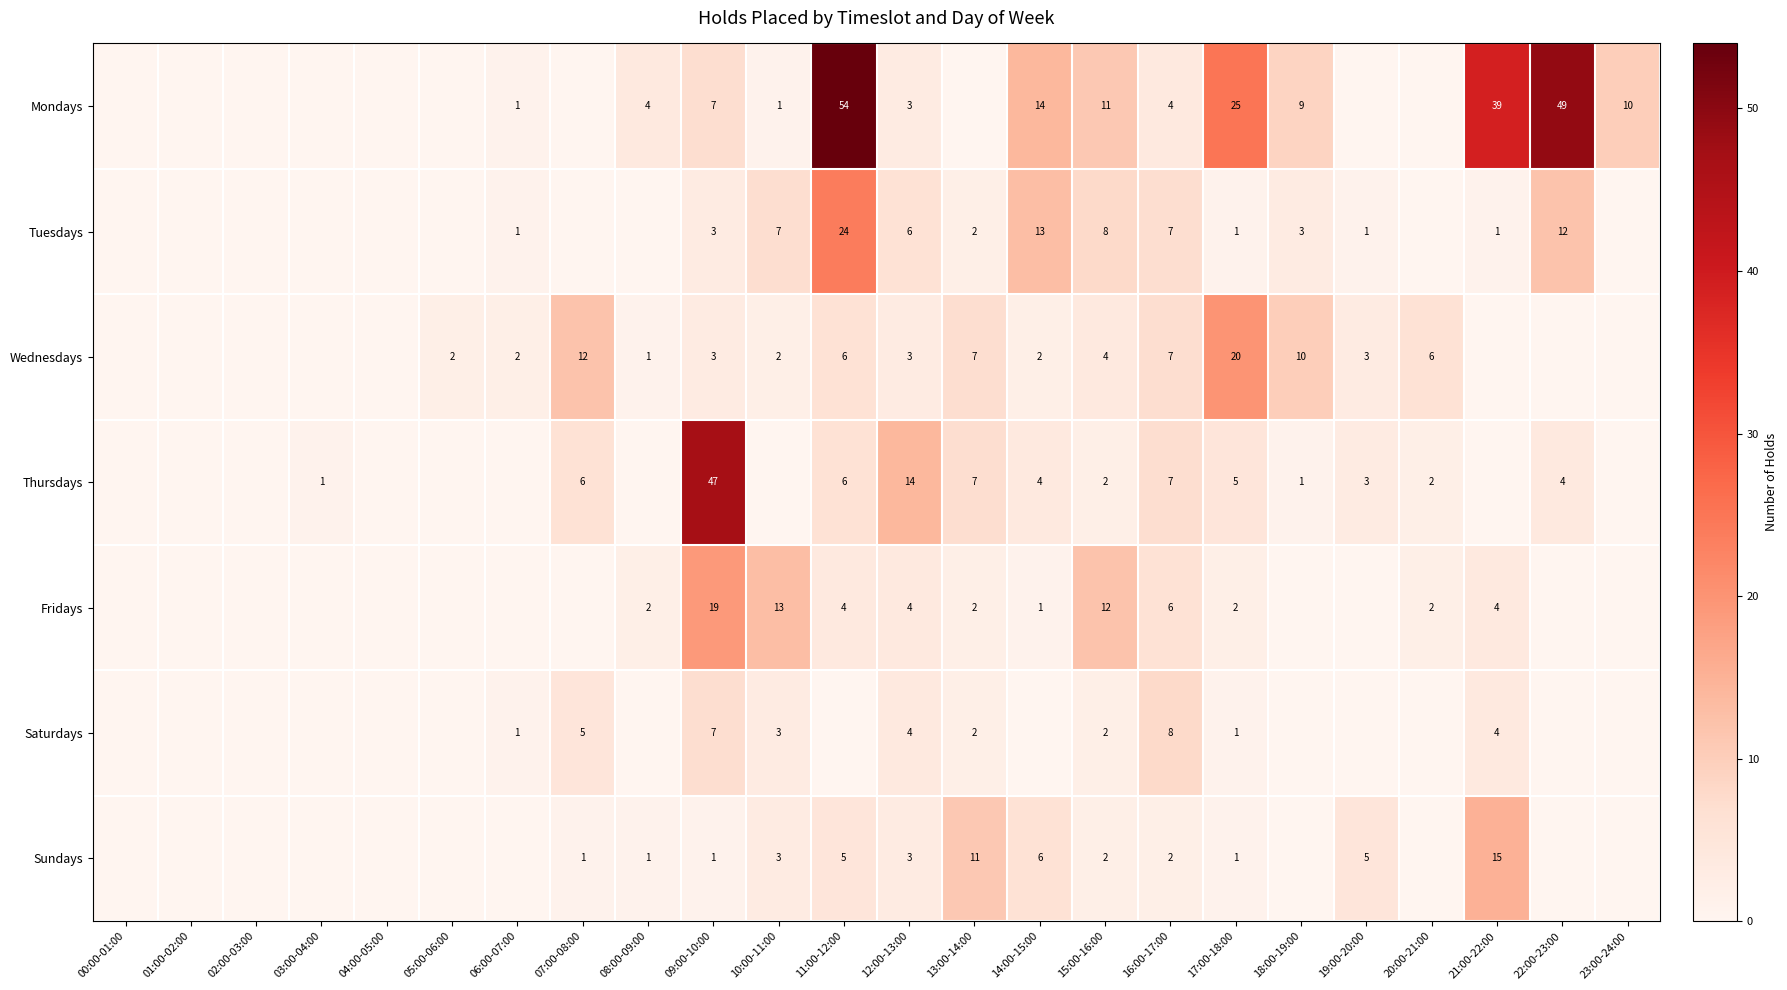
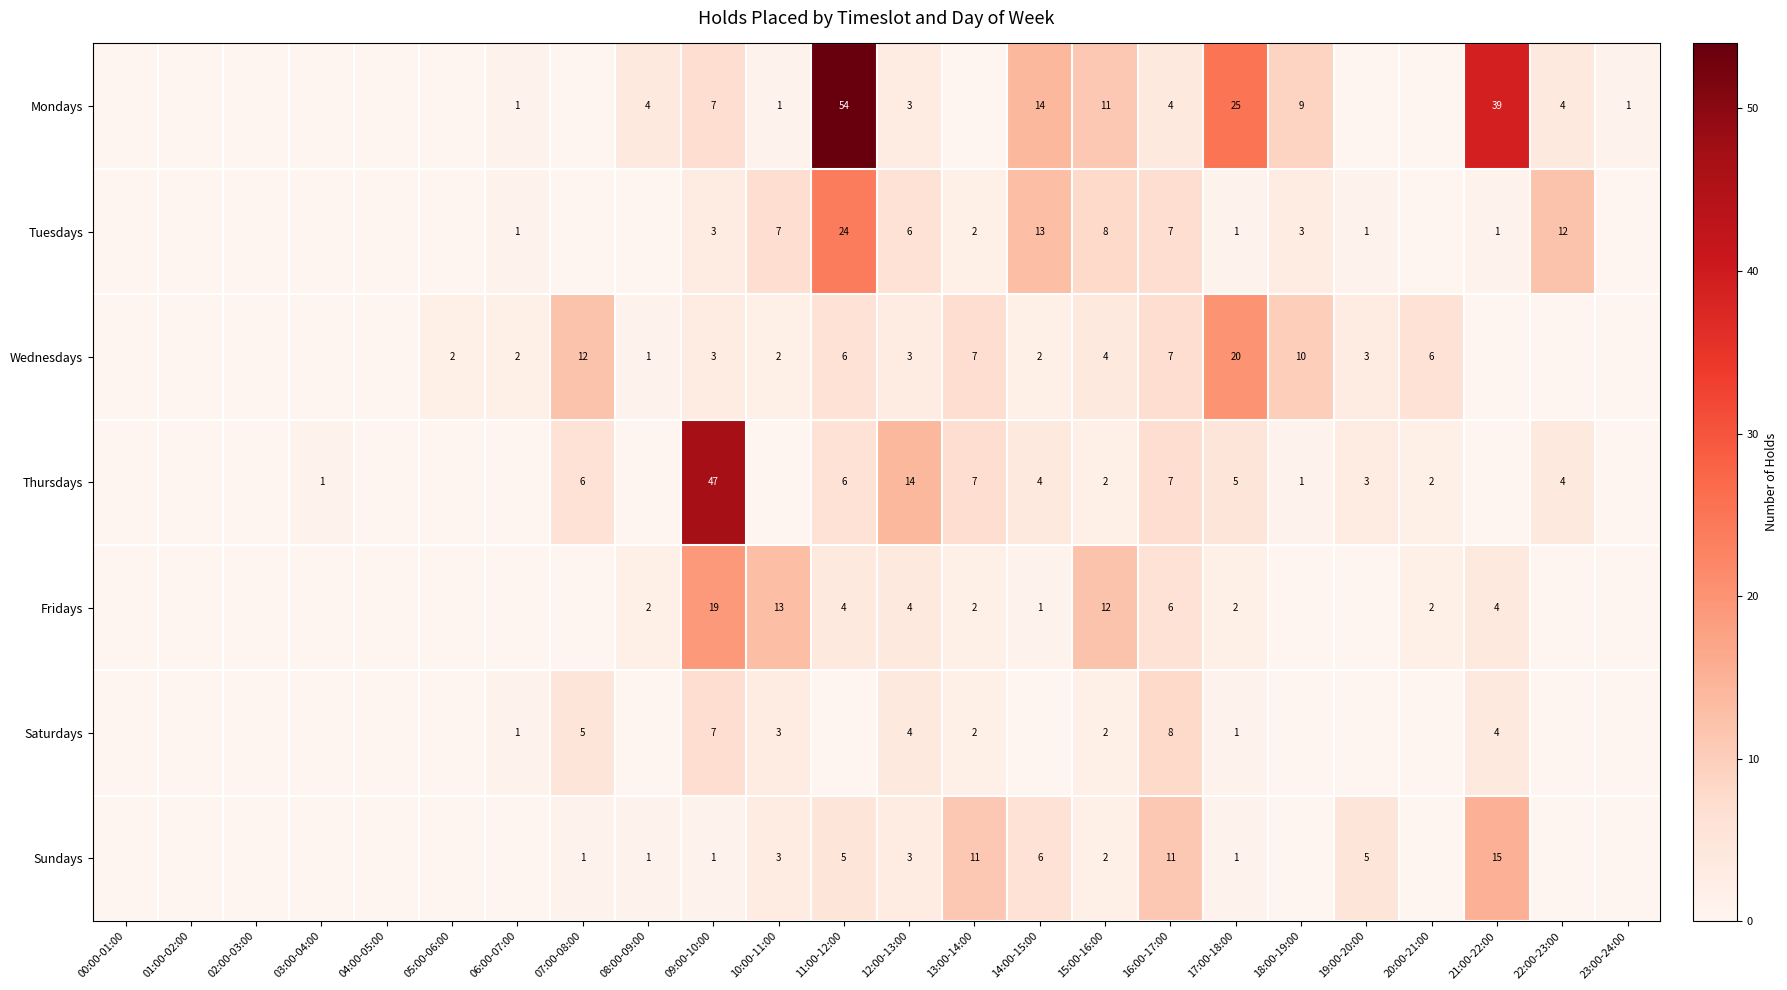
Mondays, 22:00-23:00: 49 -> 4
Mondays, 23:00-24:00: 10 -> 1
Sundays, 16:00-17:00: 2 -> 11
